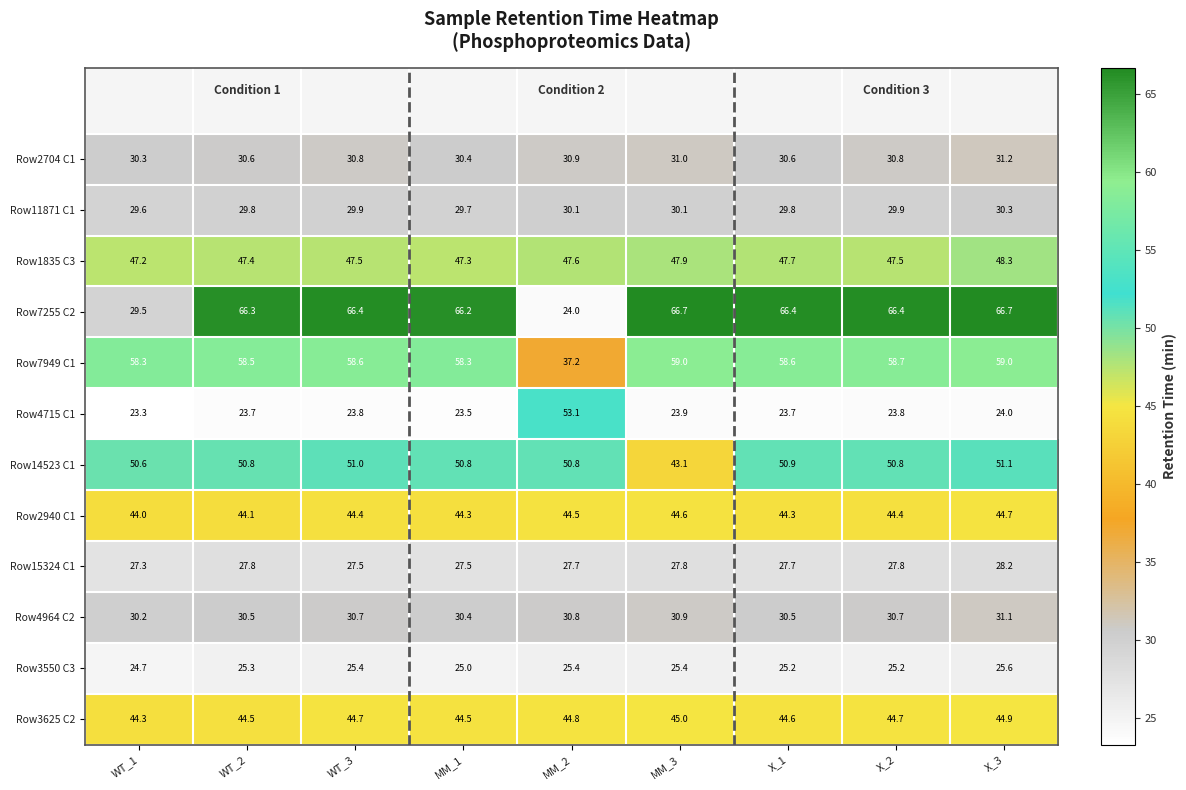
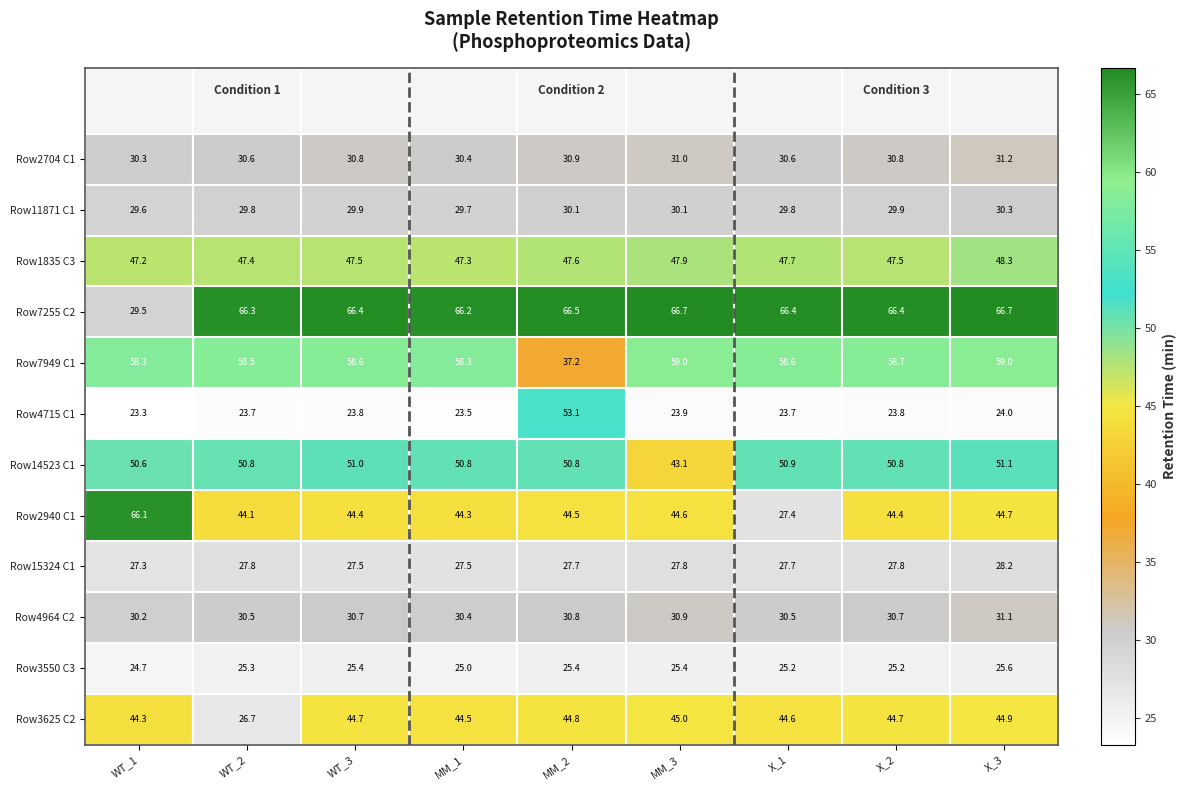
Row7255 C2, MM_2: 24.0 -> 66.5
Row2940 C1, WT_1: 44.0 -> 66.1
Row2940 C1, X_1: 44.3 -> 27.4
Row3625 C2, WT_2: 44.5 -> 26.7
